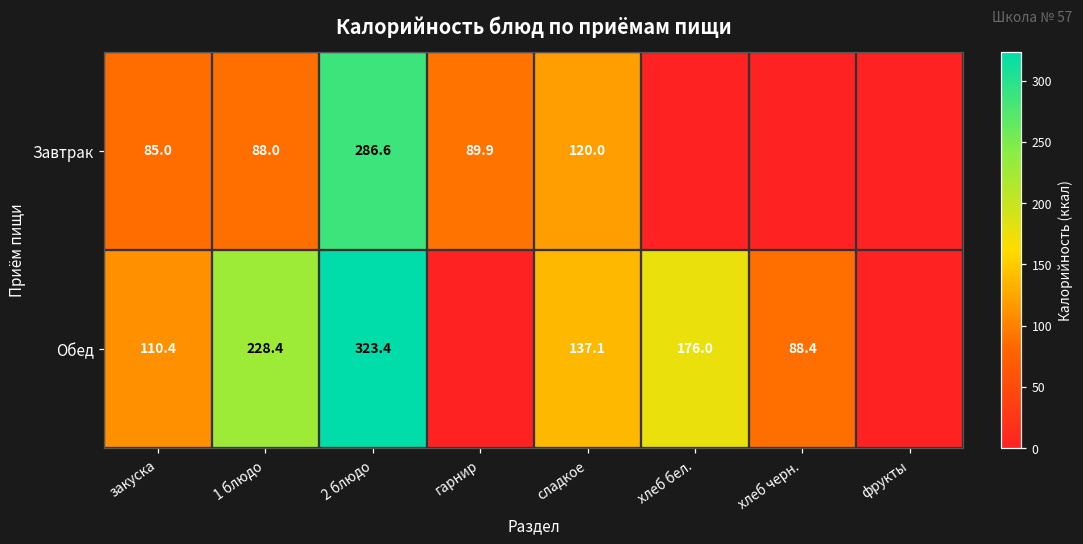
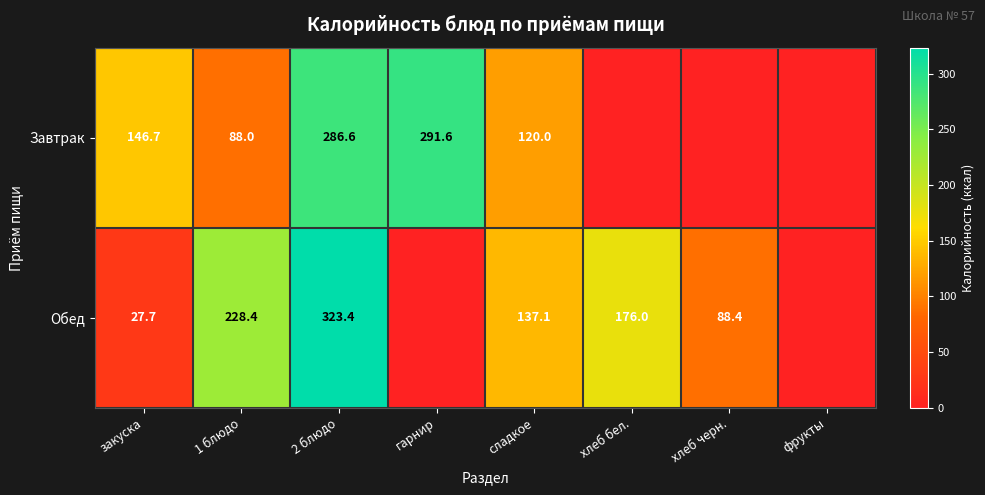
Завтрак, закуска: 85.0 -> 146.7
Завтрак, гарнир: 89.9 -> 291.6
Обед, закуска: 110.4 -> 27.7
